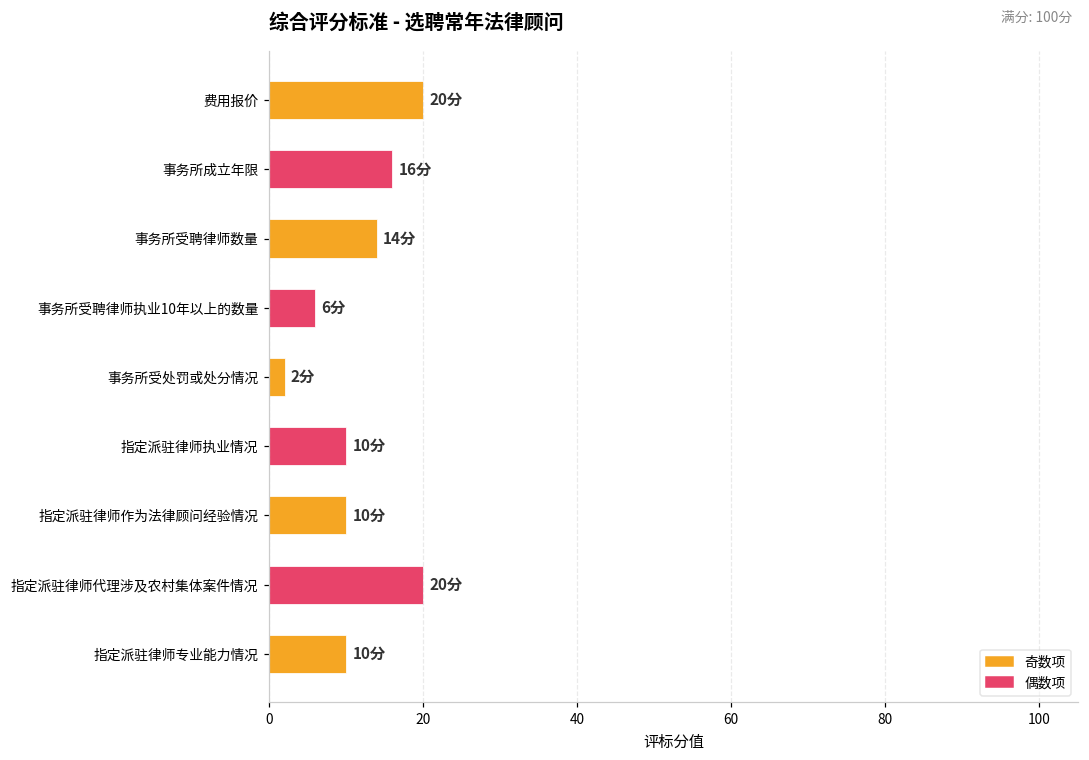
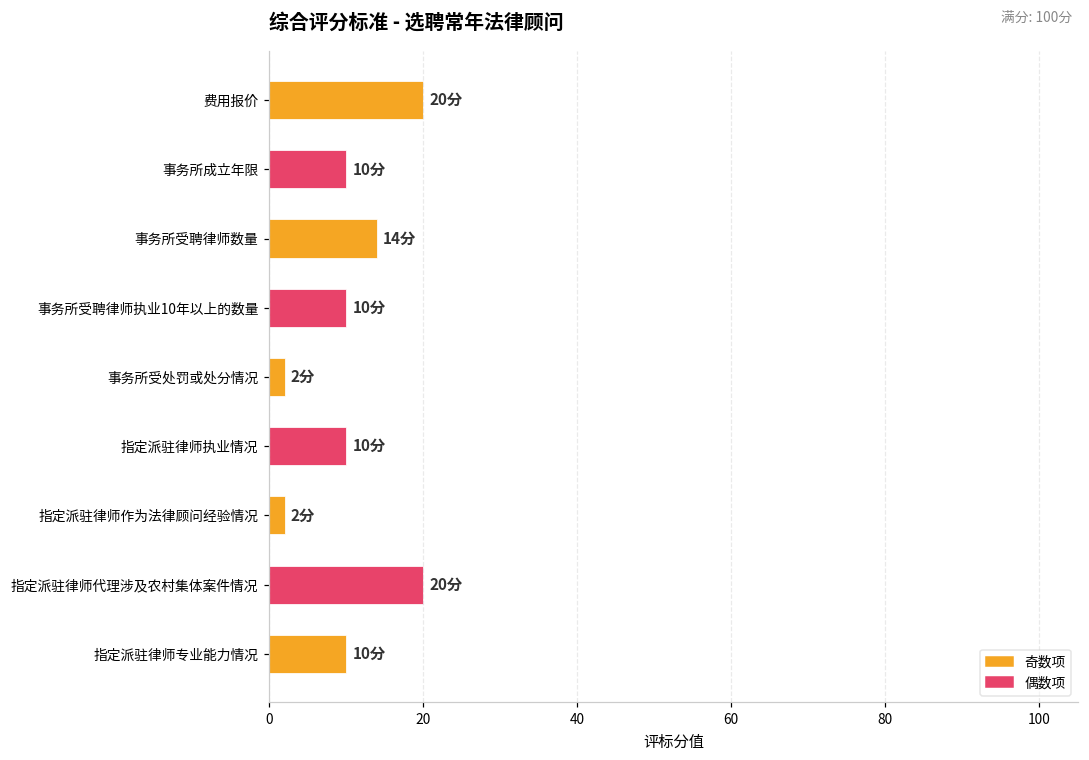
事务所成立年限: 16分 -> 10分
事务所受聘律师执业10年以上的数量: 6分 -> 10分
指定派驻律师作为法律顾问经验情况: 10分 -> 2分
